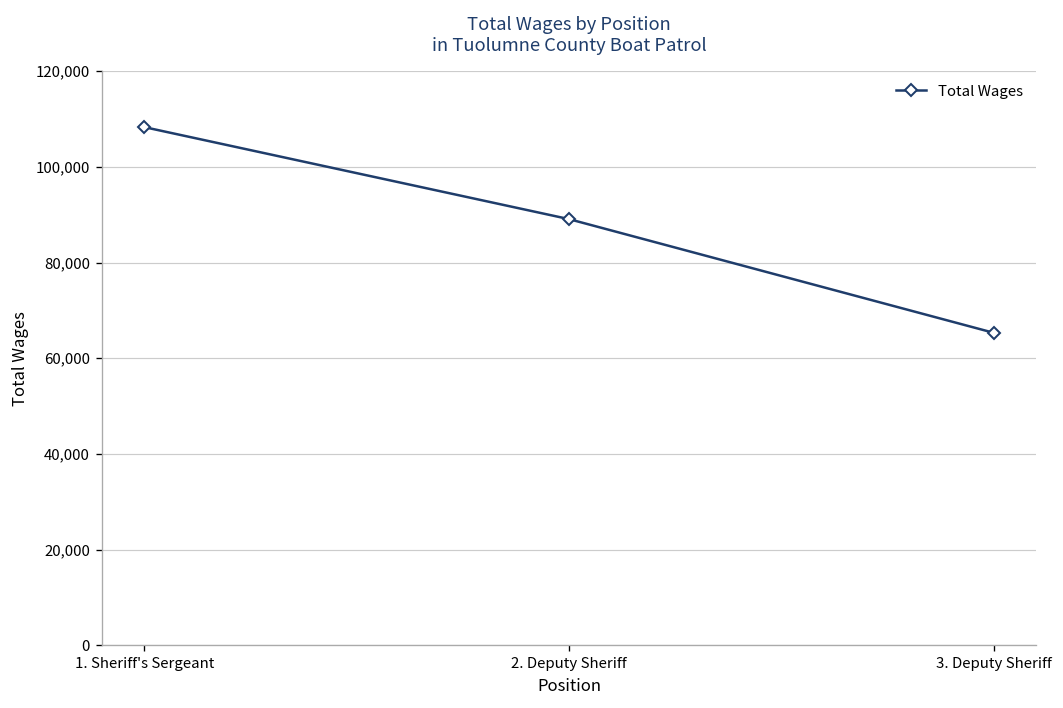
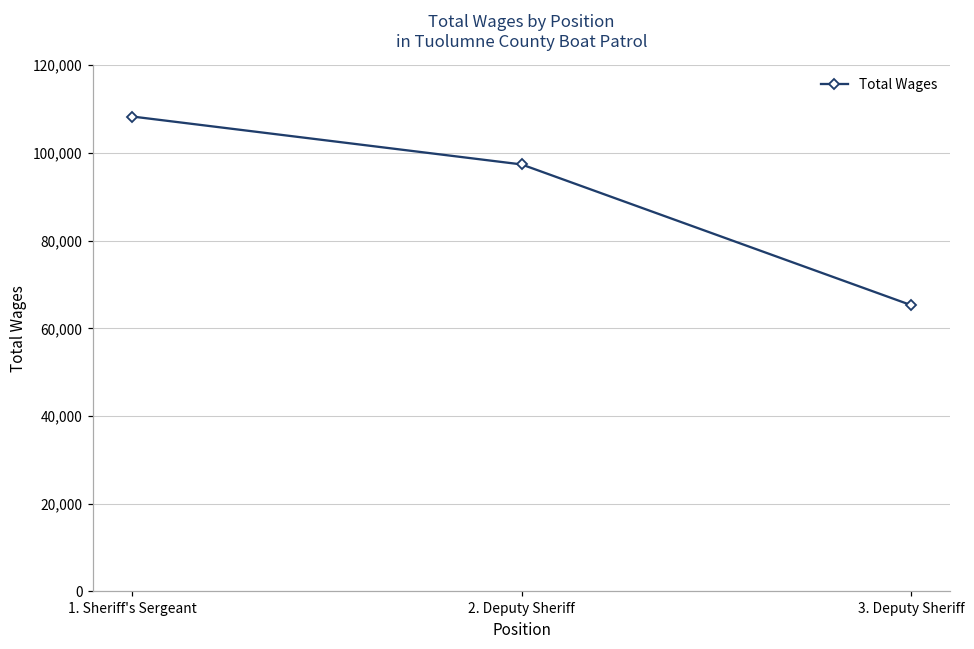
2. Deputy Sheriff: 89,000 -> 97,000
